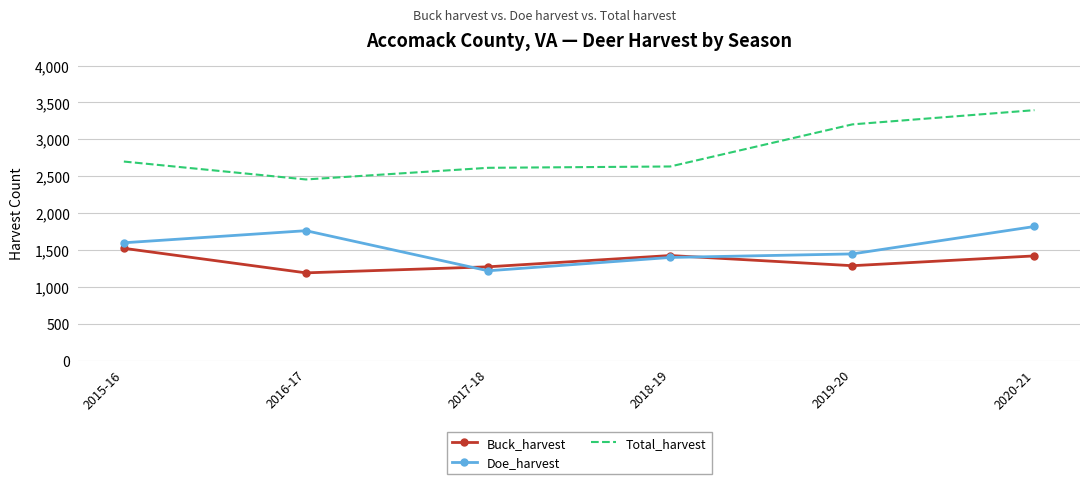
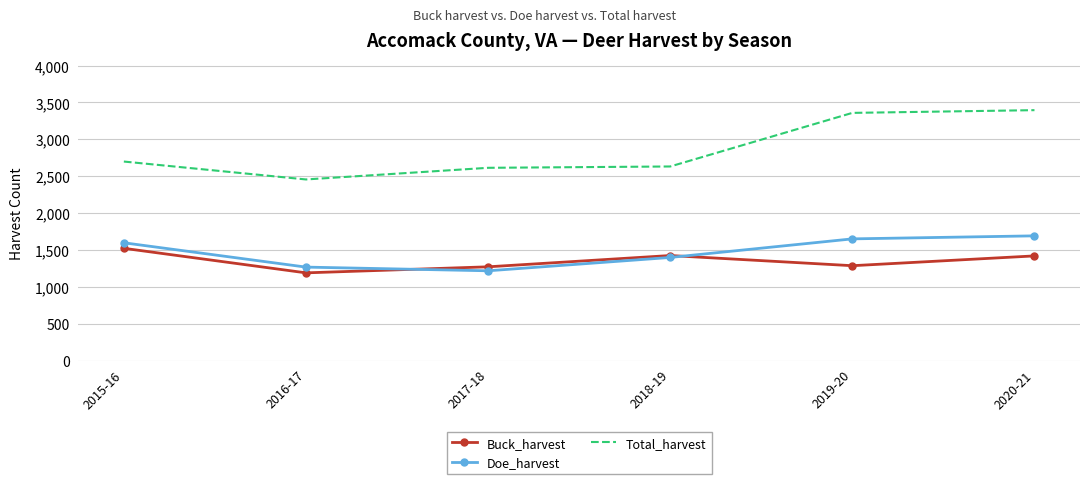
Doe_harvest, 2016-17: 1,800 -> 1,300
Doe_harvest, 2019-20: 1,400 -> 1,700
Total_harvest, 2019-20: 3,200 -> 3,400
Doe_harvest, 2020-21: 1,800 -> 1,700
